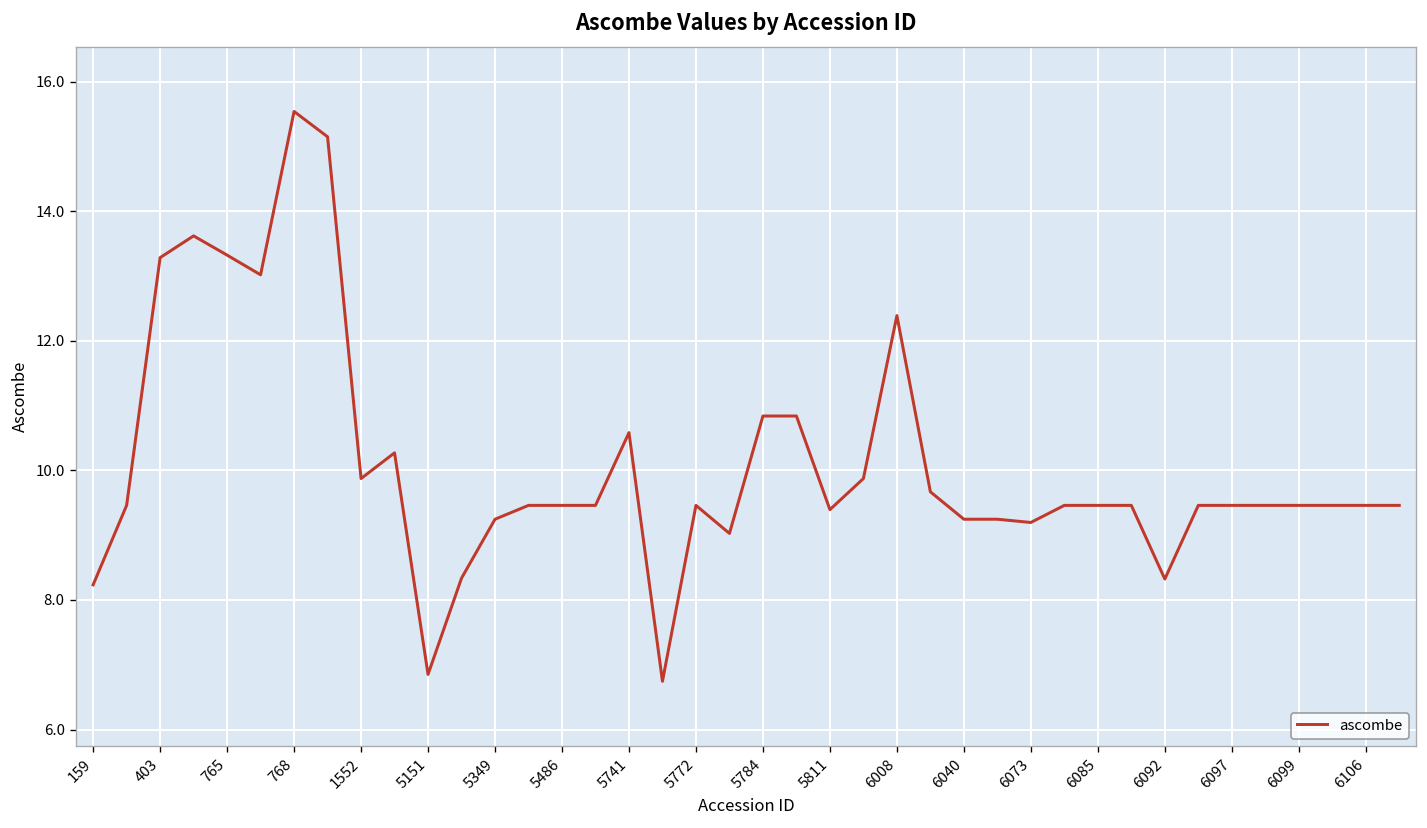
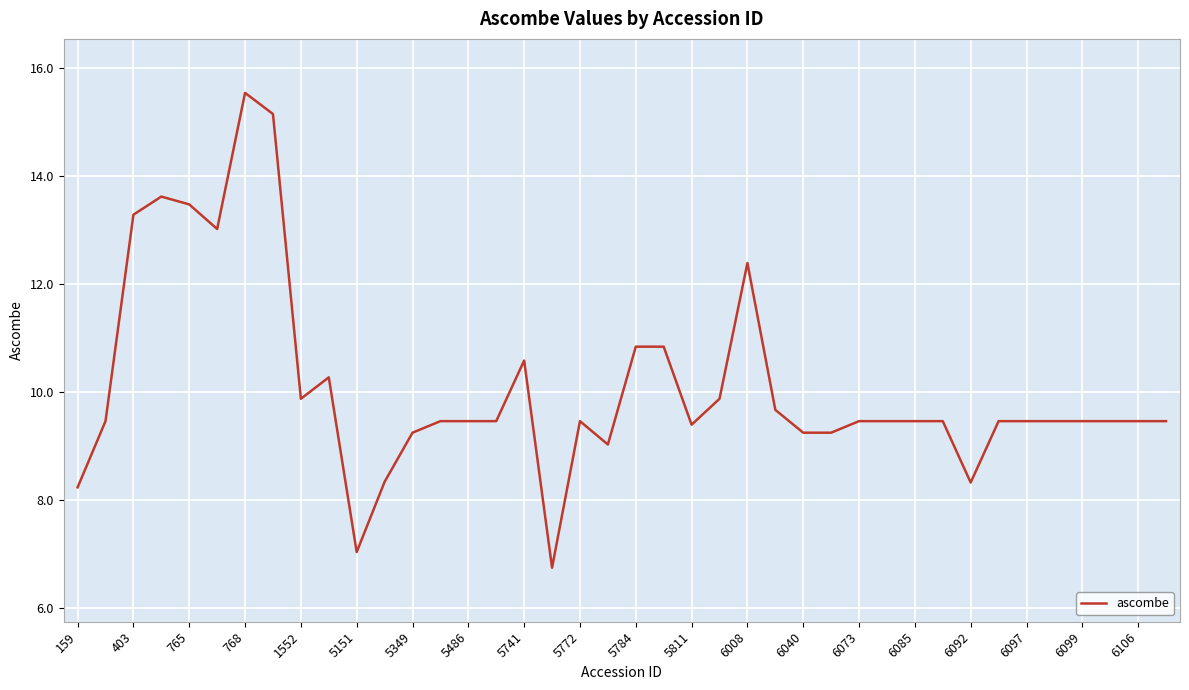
765: 13.3 -> 13.5
5151: 6.9 -> 7.0
6073: 9.2 -> 9.5
